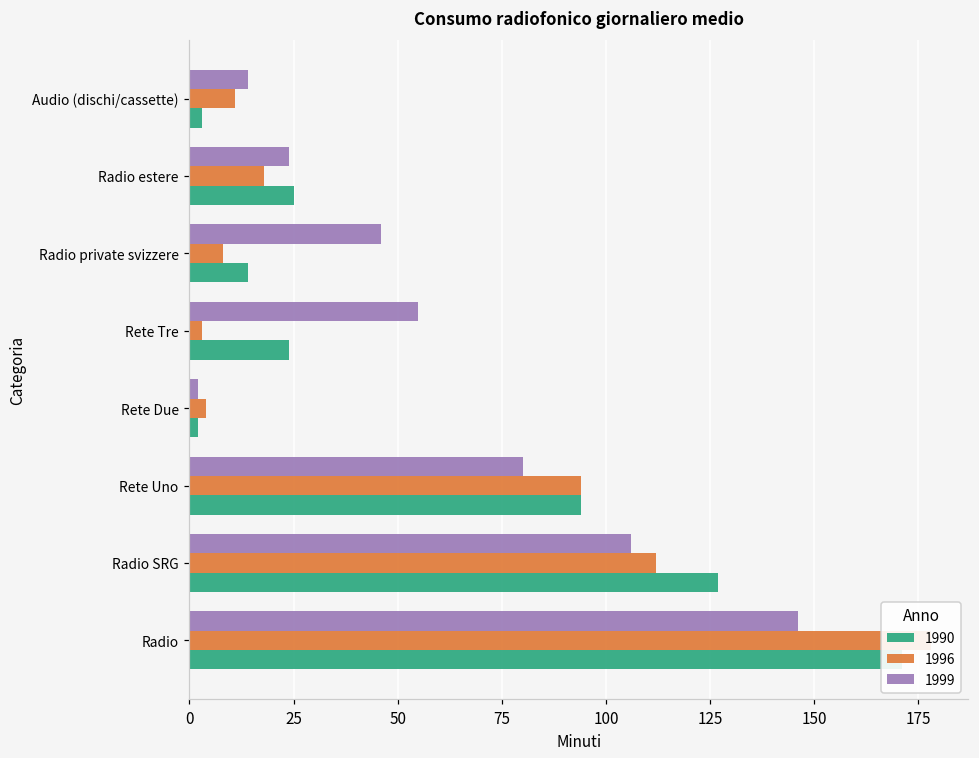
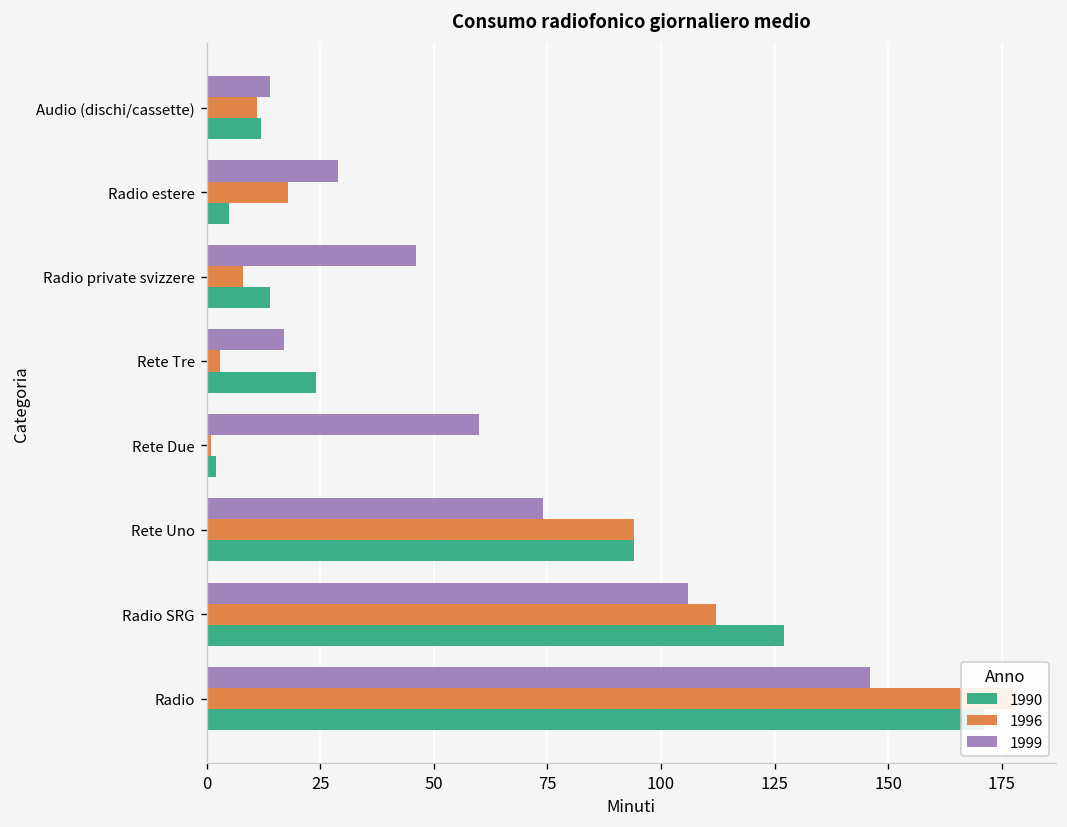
1990, Audio (dischi/cassette): 3 -> 12
1999, Radio estere: 24 -> 29
1990, Radio estere: 25 -> 5
1999, Rete Tre: 55 -> 17
1999, Rete Due: 2 -> 60
1996, Rete Due: 4 -> 1
1999, Rete Uno: 80 -> 74
